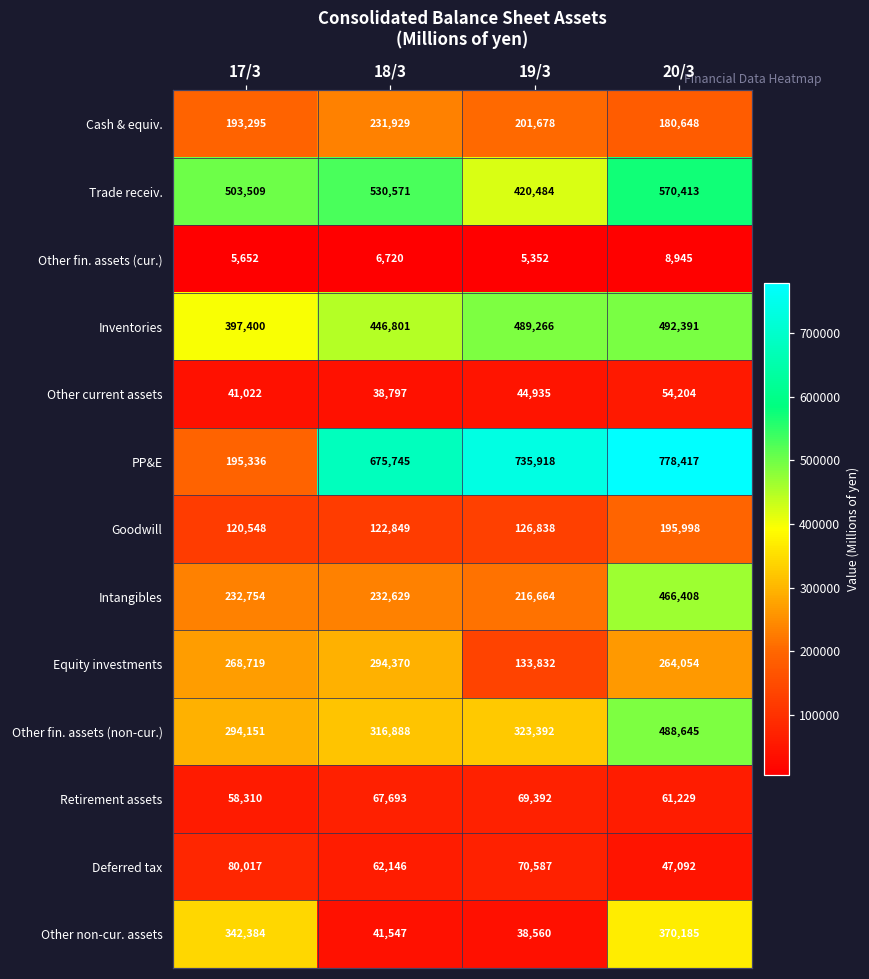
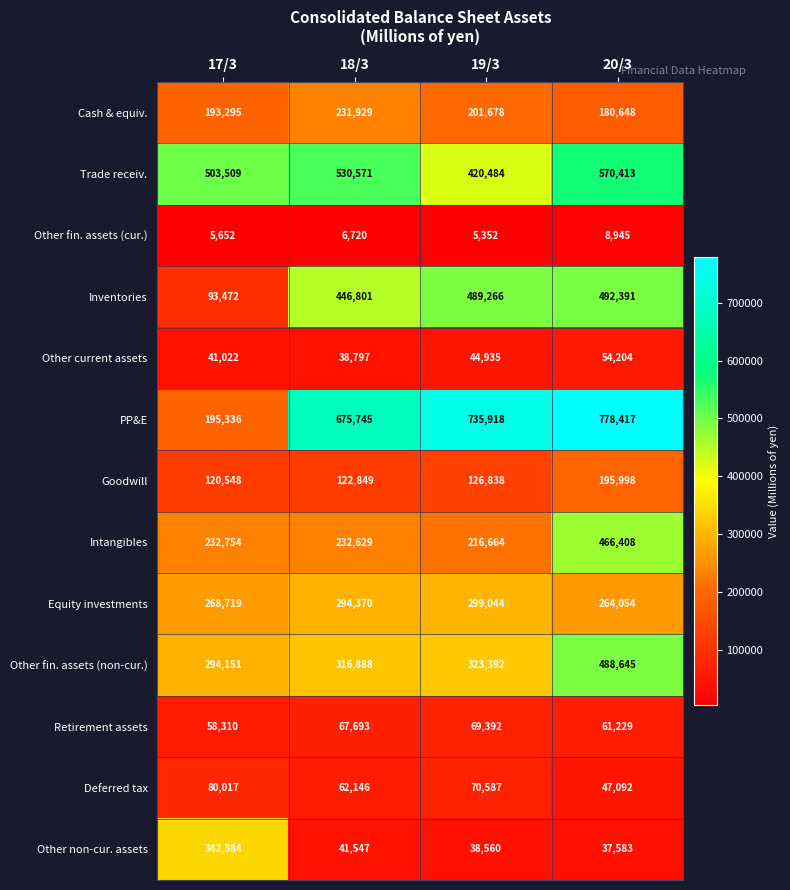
Inventories, 17/3: 397,400 -> 93,472
Equity investments, 19/3: 133,832 -> 299,044
Other non-cur. assets, 20/3: 370,185 -> 37,583
